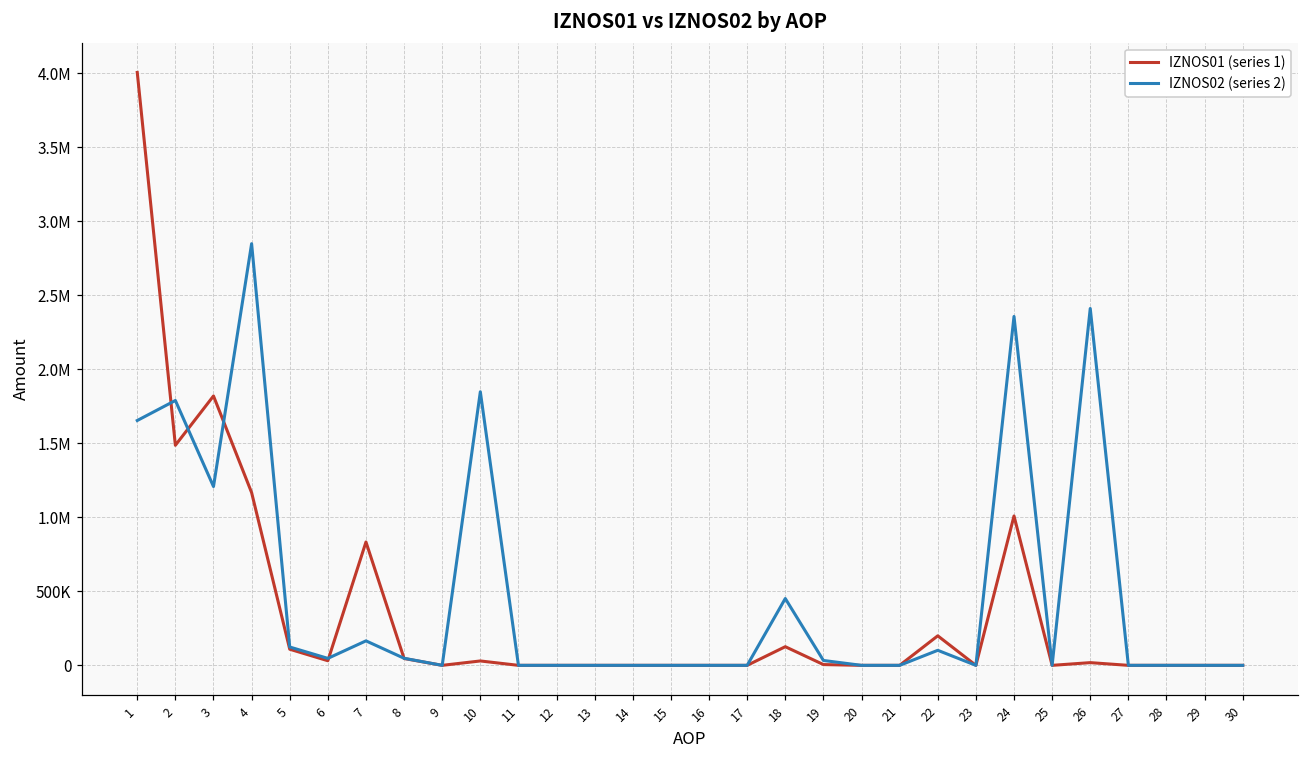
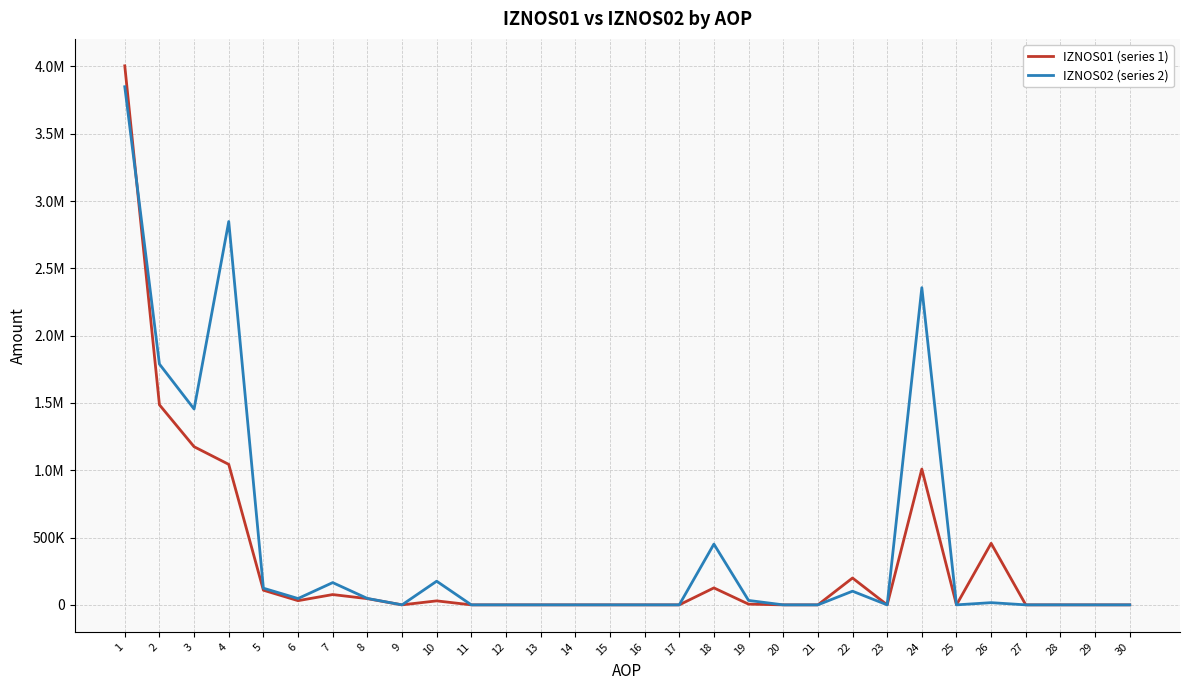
IZNOS02 (series 2), 1: 1650000 -> 3850000
IZNOS01 (series 1), 3: 1820000 -> 1170000
IZNOS02 (series 2), 3: 1210000 -> 1450000
IZNOS01 (series 1), 4: 1170000 -> 1040000
IZNOS01 (series 1), 7: 830000 -> 80000
IZNOS02 (series 2), 10: 1850000 -> 180000
IZNOS01 (series 1), 26: 20000 -> 460000
IZNOS02 (series 2), 26: 2410000 -> 20000
